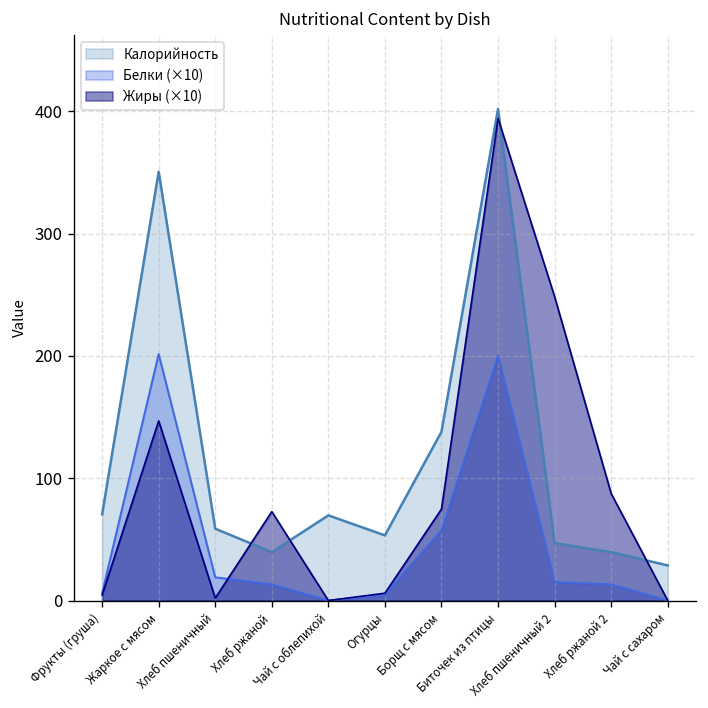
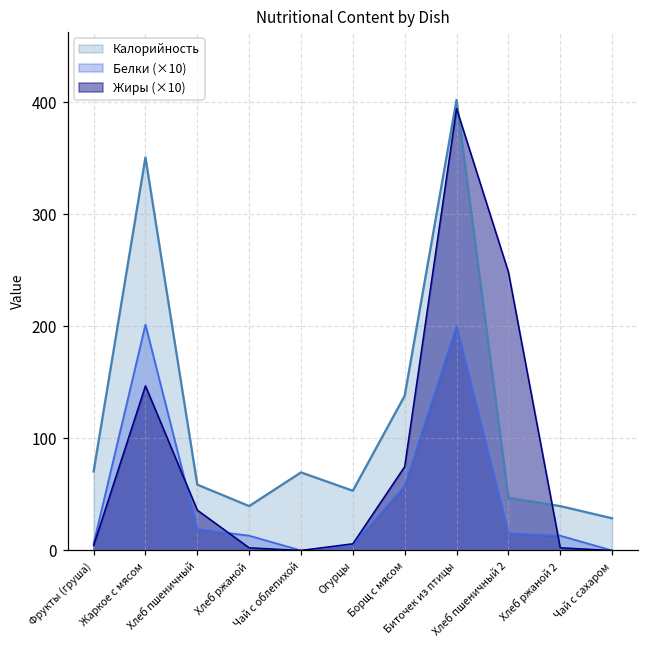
Жиры (×10), Хлеб пшеничный: 2 -> 36
Жиры (×10), Хлеб ржаной: 73 -> 2
Жиры (×10), Хлеб ржаной 2: 88 -> 2
